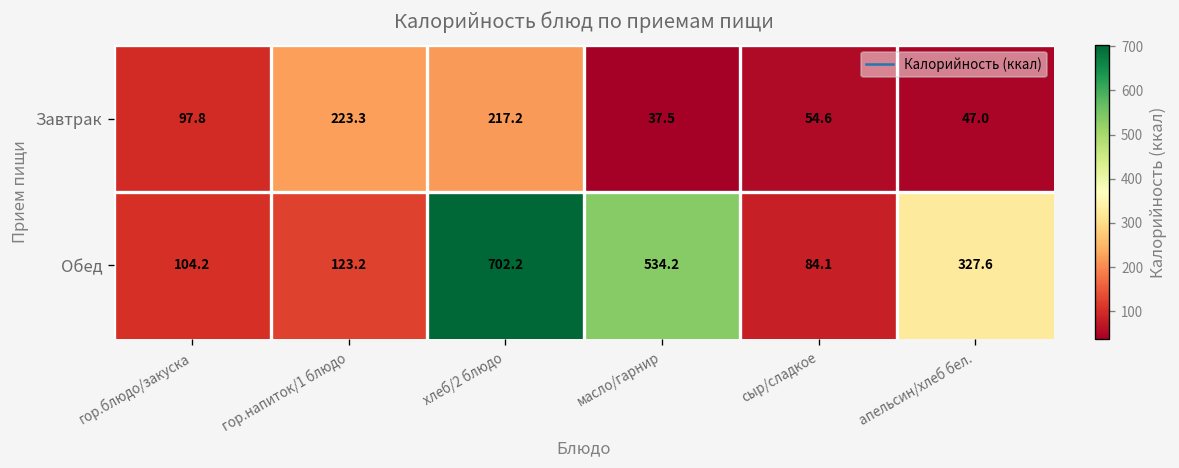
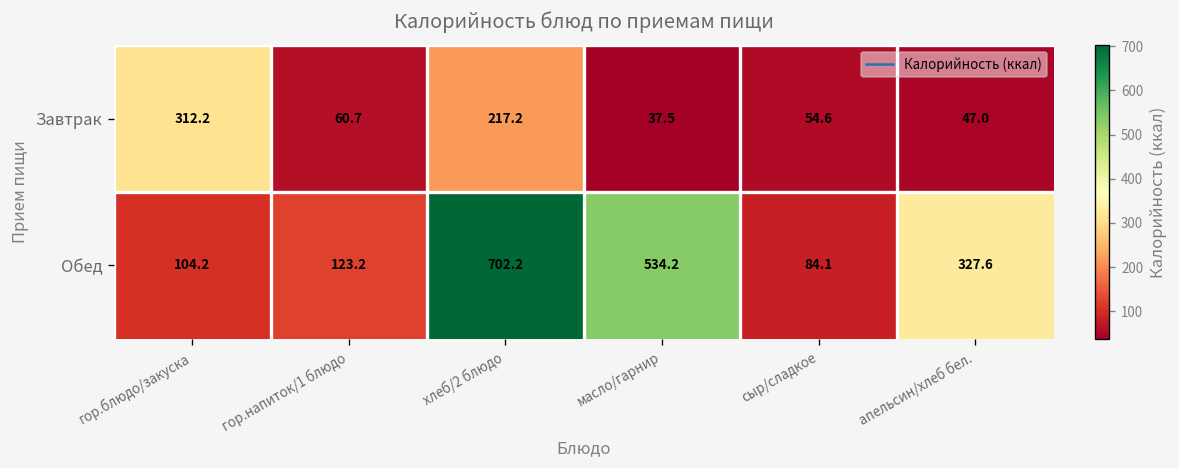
Завтрак, гор.блюдо/закуска: 97.8 -> 312.2
Завтрак, гор.напиток/1 блюдо: 223.3 -> 60.7
